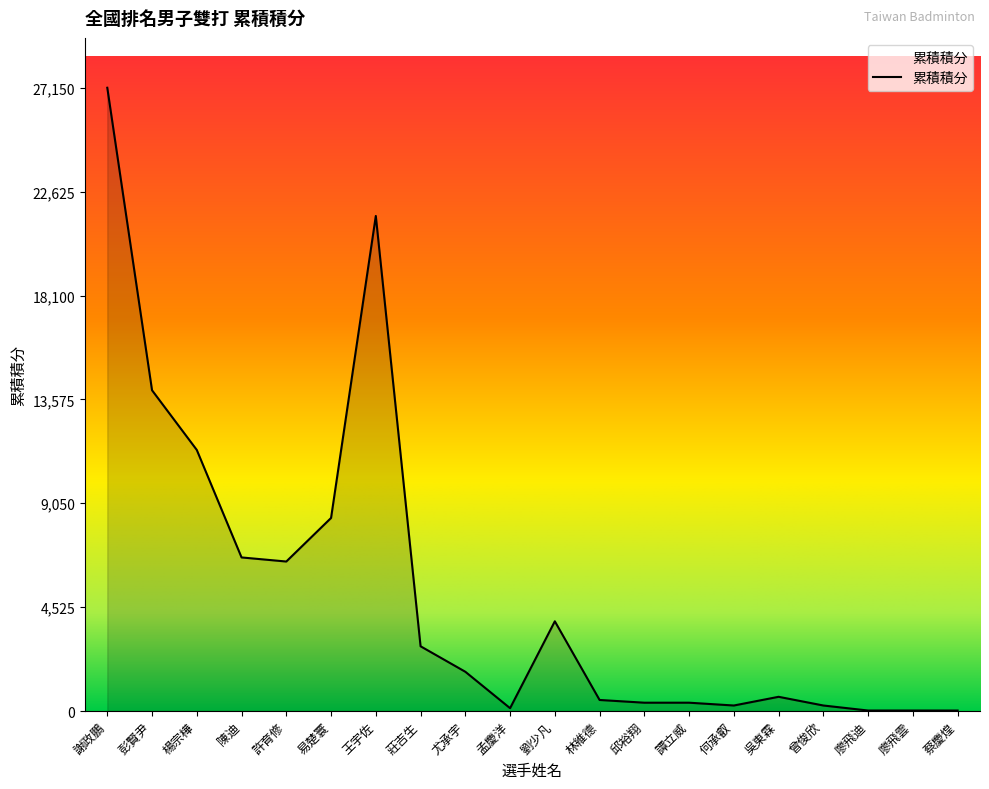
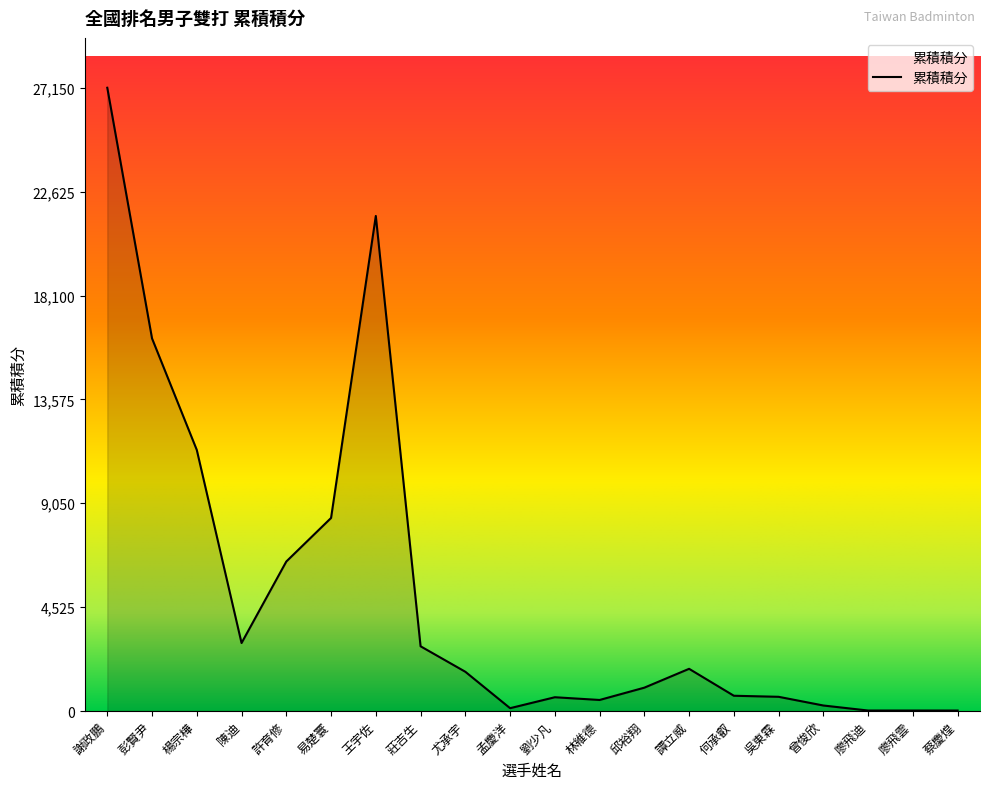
彭賢尹: 14,000 -> 16,200
陳迪: 6,700 -> 3,000
劉少凡: 3,900 -> 600
邱裕翔: 400 -> 1,000
譚立威: 400 -> 1,800
何承叡: 200 -> 700
